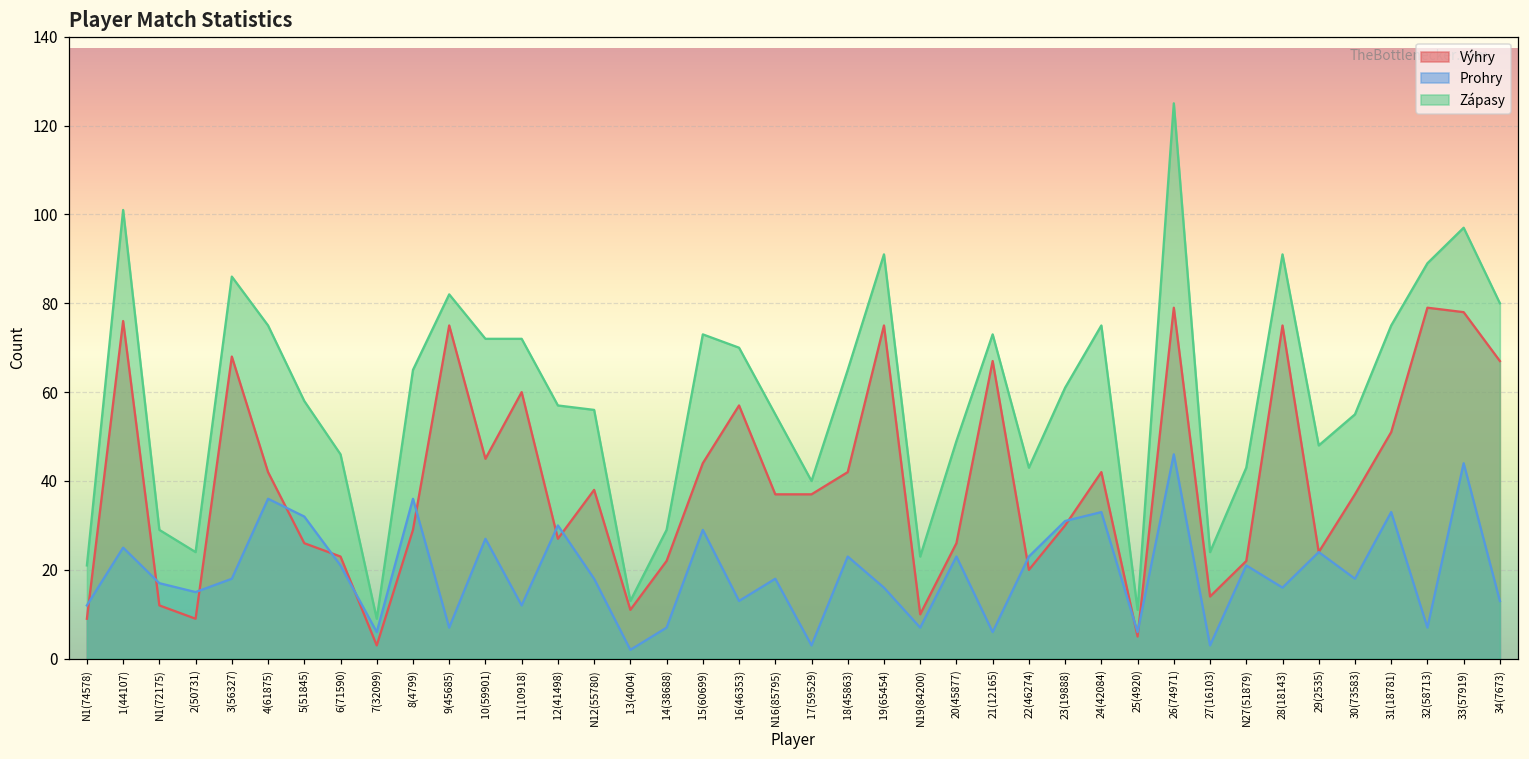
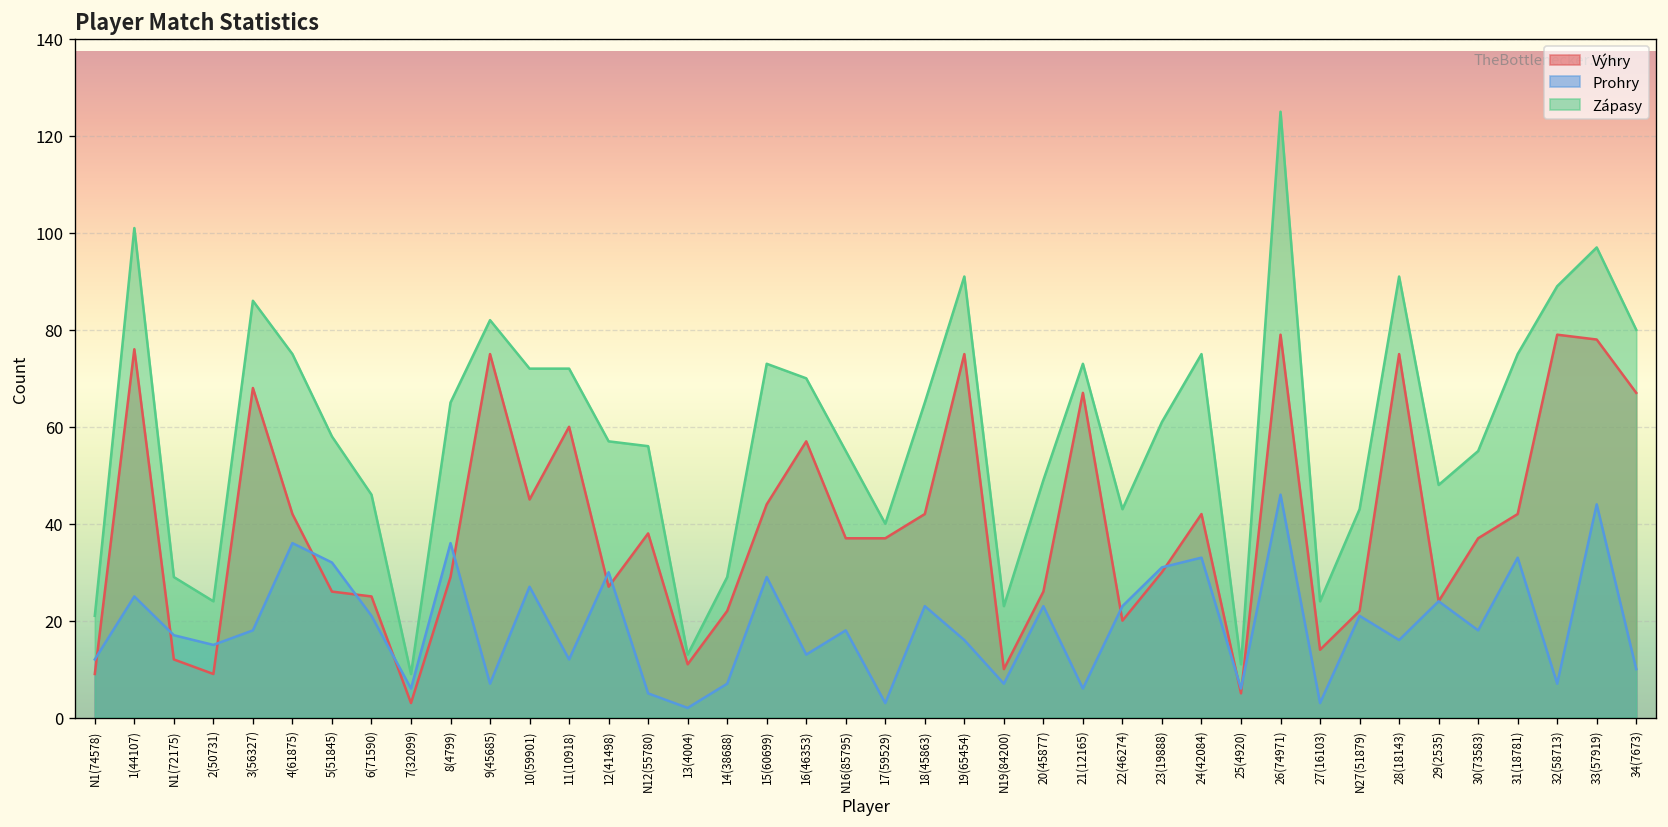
Výhry, 6(71590): 23 -> 25
Prohry, N12(55780): 18 -> 5
Výhry, 31(18781): 51 -> 42
Prohry, 34(7673): 13 -> 10
